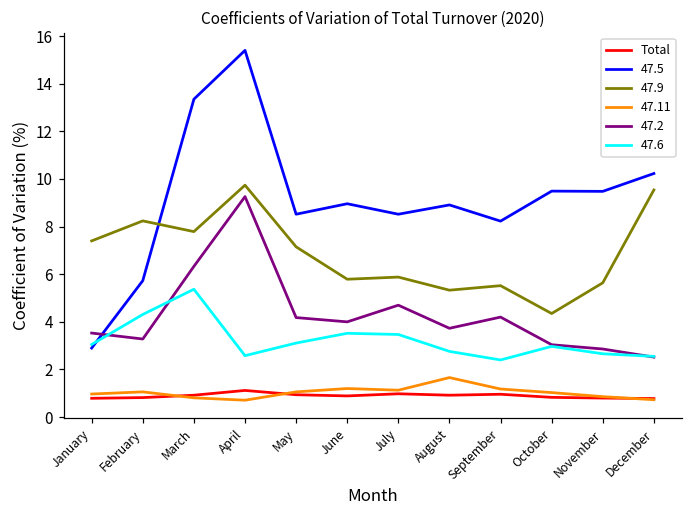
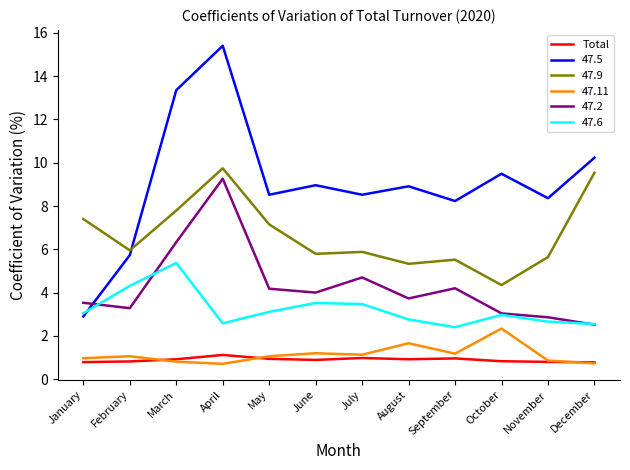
47.9, February: 8.2 -> 6.0
47.11, October: 1.0 -> 2.3
47.5, November: 9.5 -> 8.4
